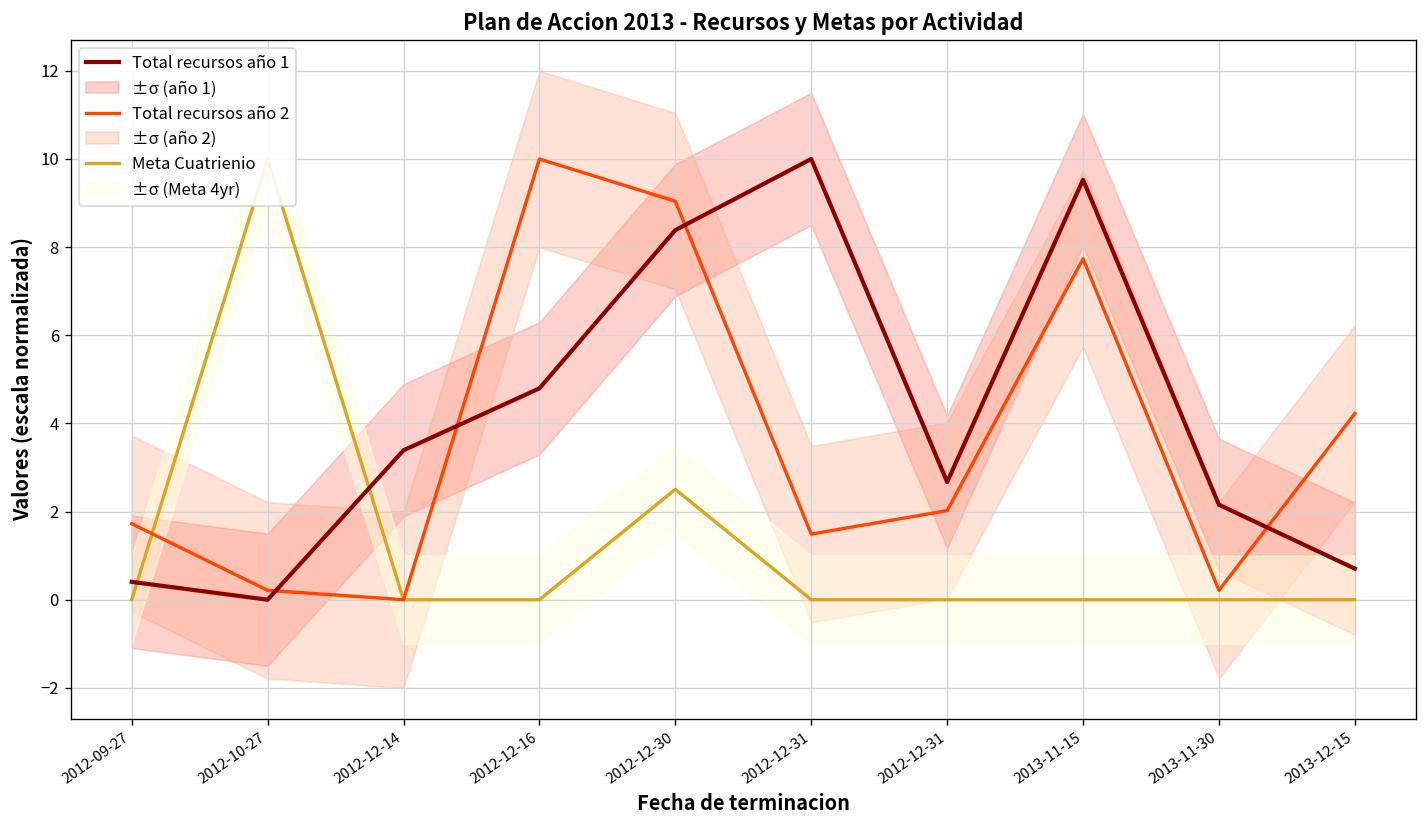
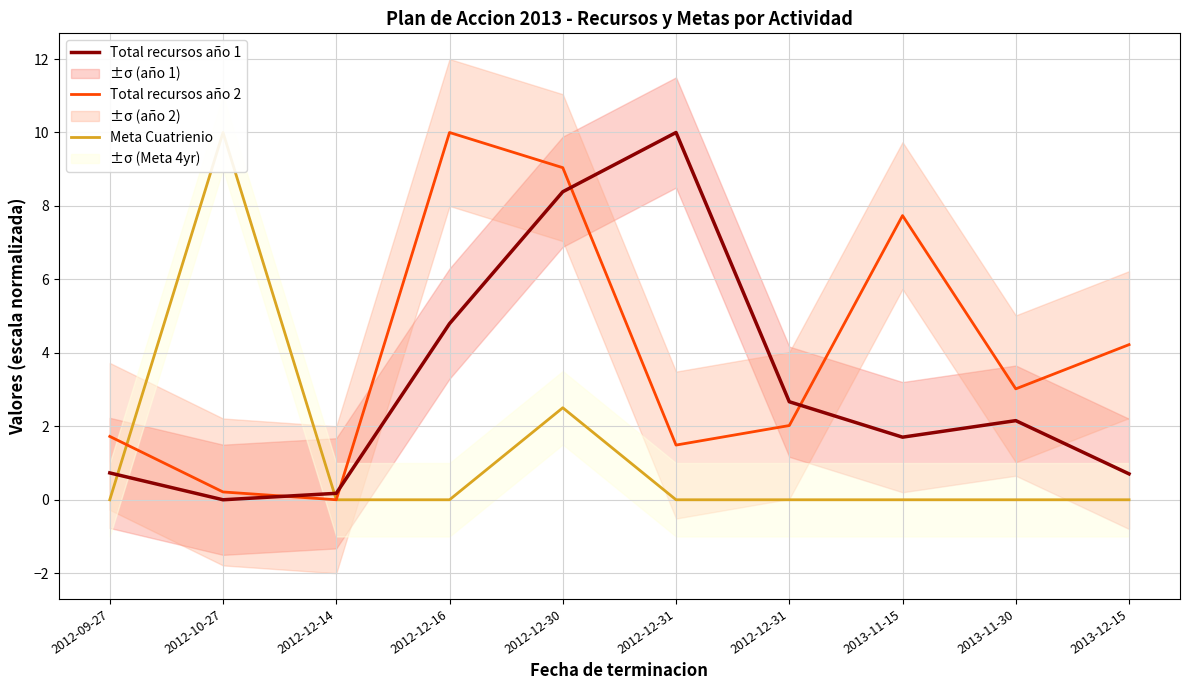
Total recursos año 1, 2012-09-27: 0.4 -> 0.7
Total recursos año 1, 2012-12-14: 3.4 -> 0.2
Total recursos año 1, 2013-11-15: 9.5 -> 1.7
Total recursos año 2, 2013-11-30: 0.2 -> 3.0
